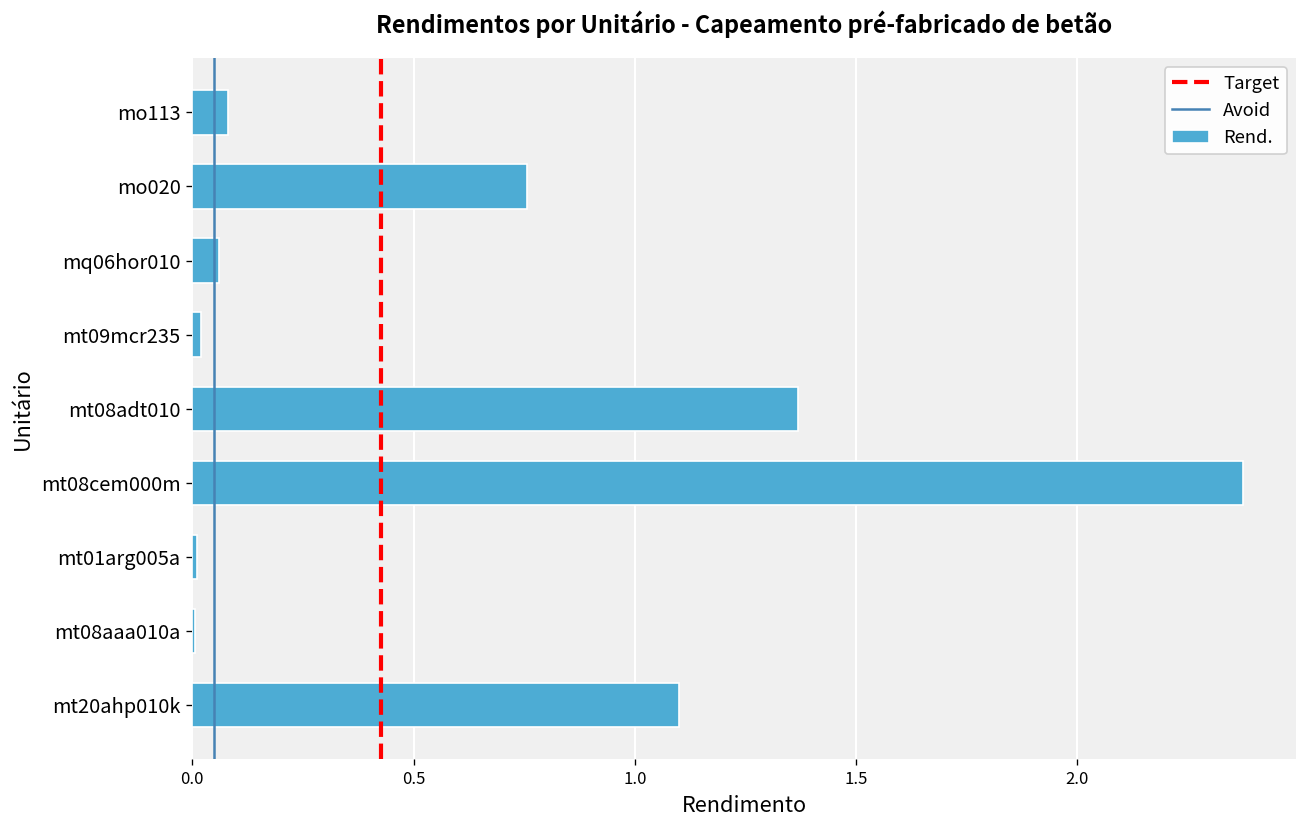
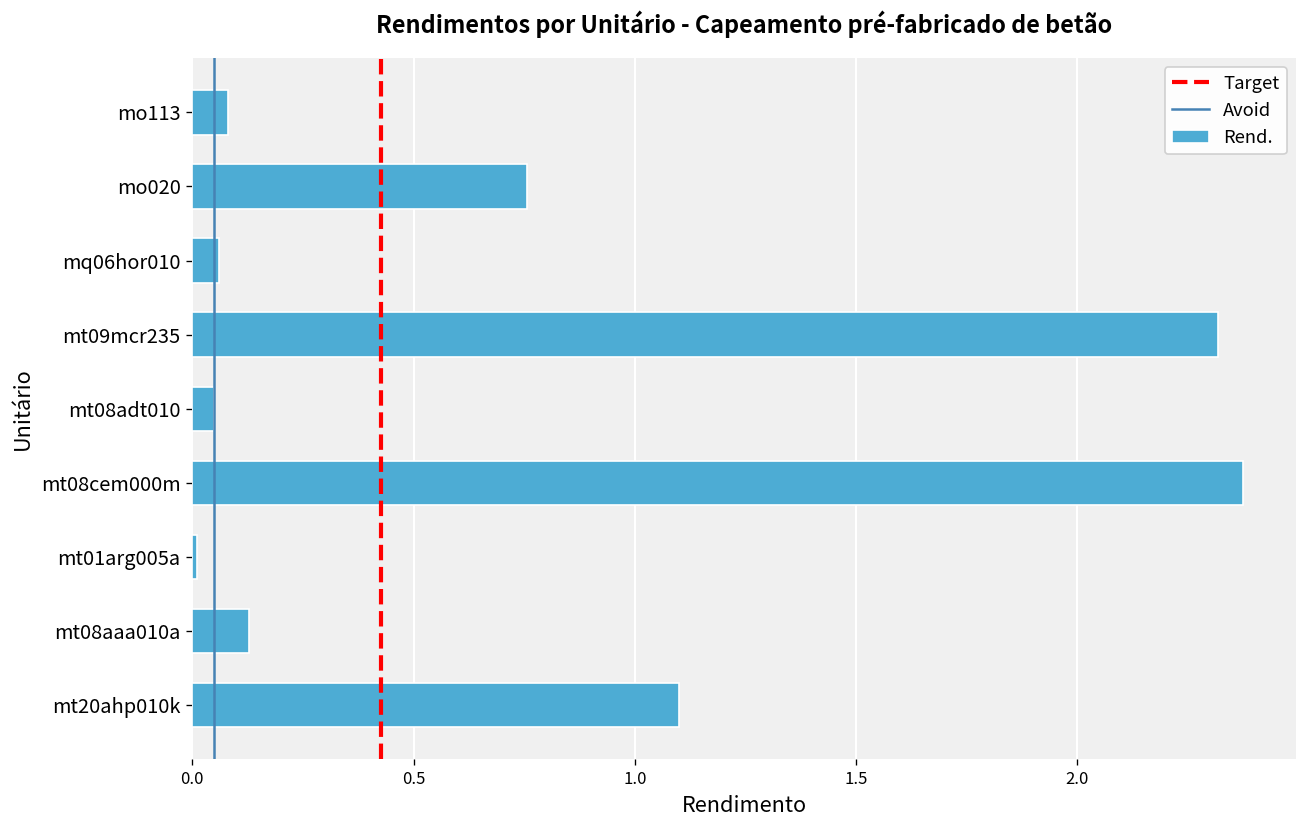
mt09mcr235: 0.02 -> 2.32
mt08adt010: 1.37 -> 0.05
mt08aaa010a: 0.01 -> 0.13
